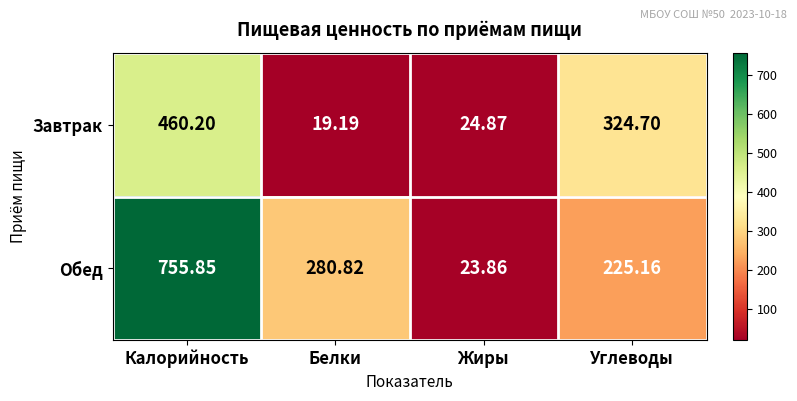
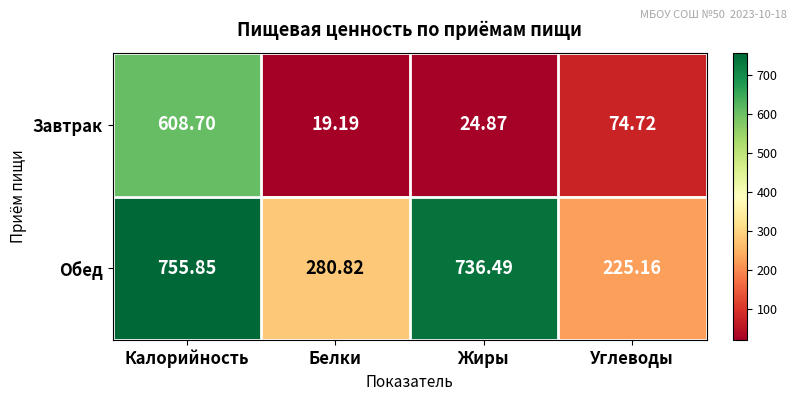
Завтрак, Калорийность: 460.20 -> 608.70
Завтрак, Углеводы: 324.70 -> 74.72
Обед, Жиры: 23.86 -> 736.49
